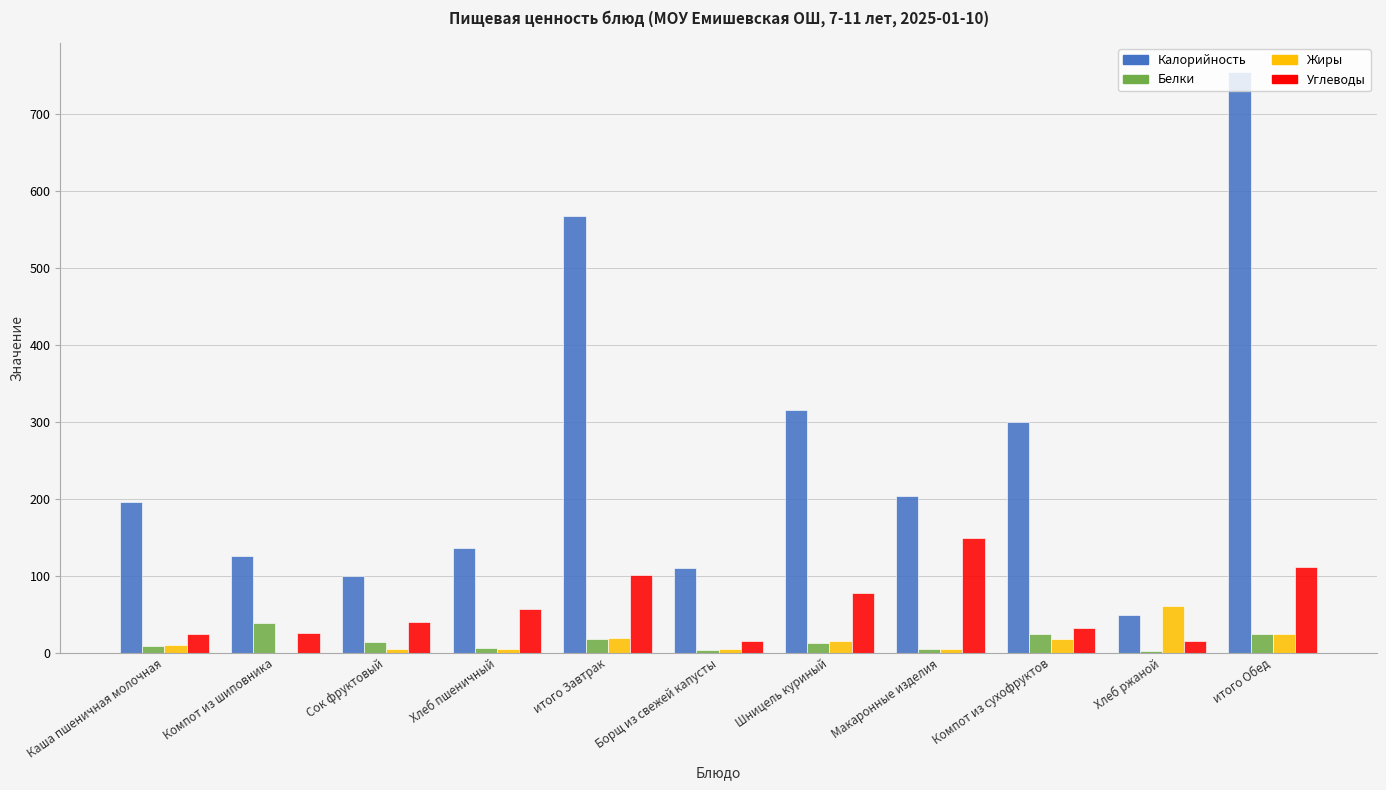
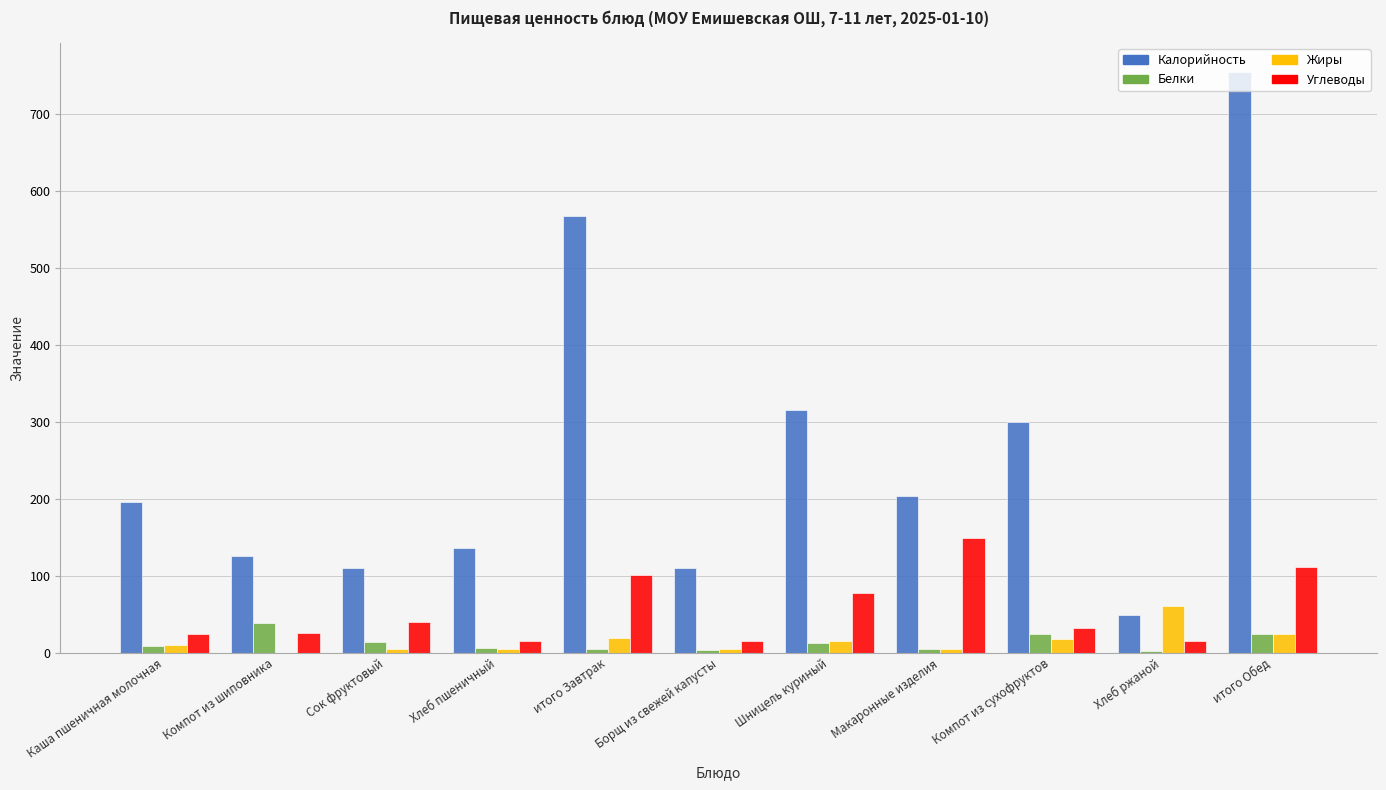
Калорийность, Сок фруктовый: 100 -> 110
Углеводы, Хлеб пшеничный: 60 -> 20
Белки, итого Завтрак: 20 -> 10
